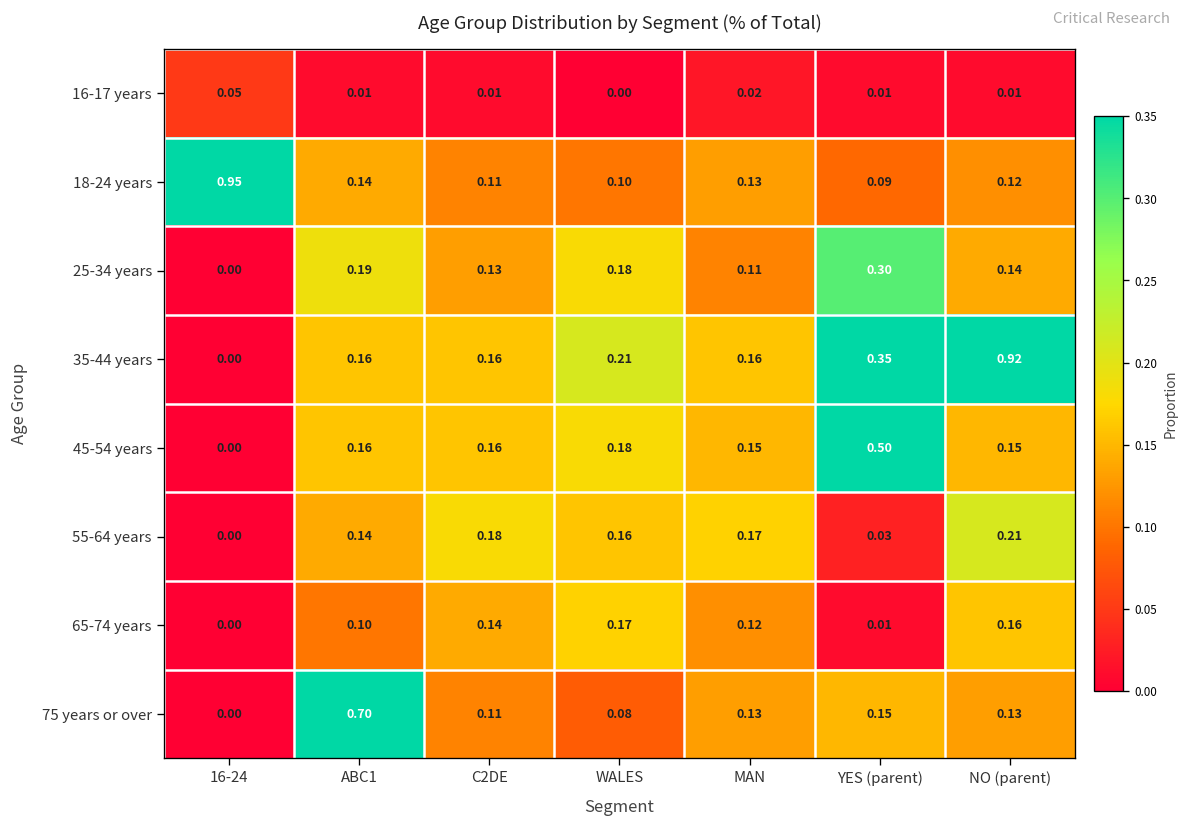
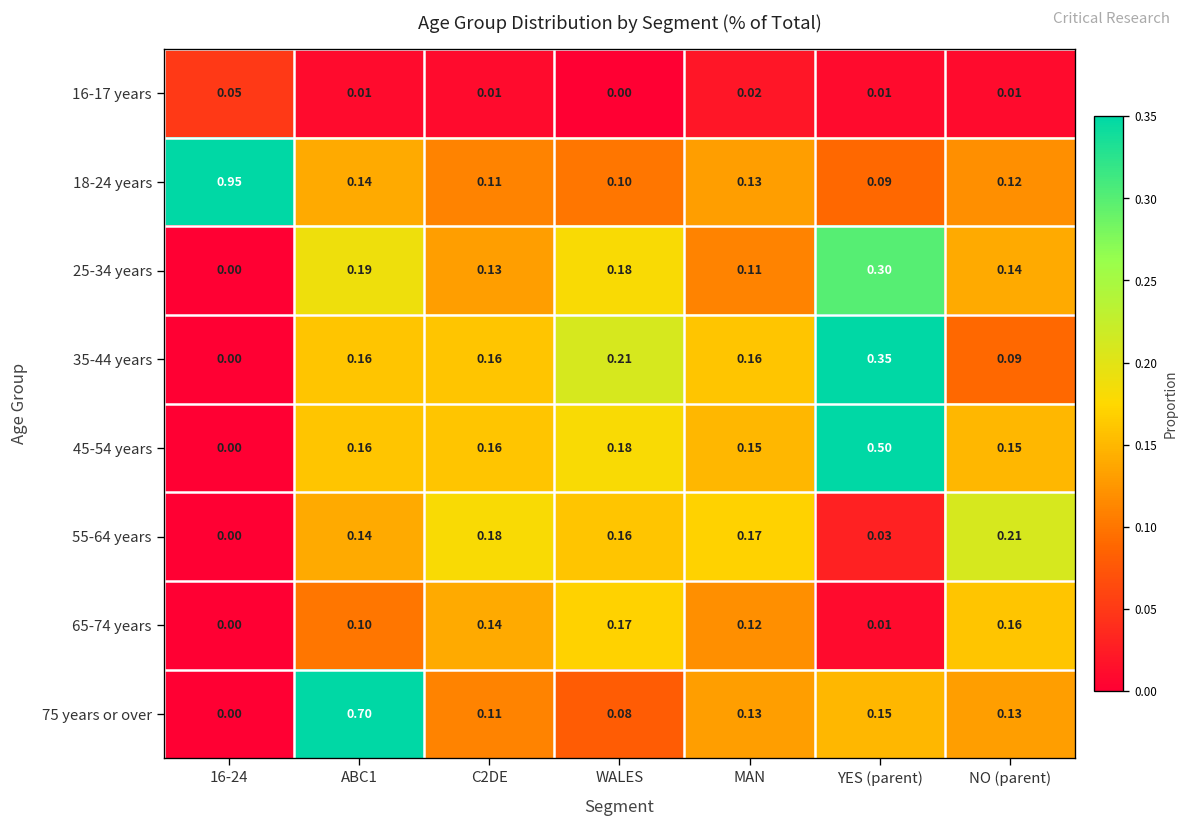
35-44 years, NO (parent): 0.92 -> 0.09
